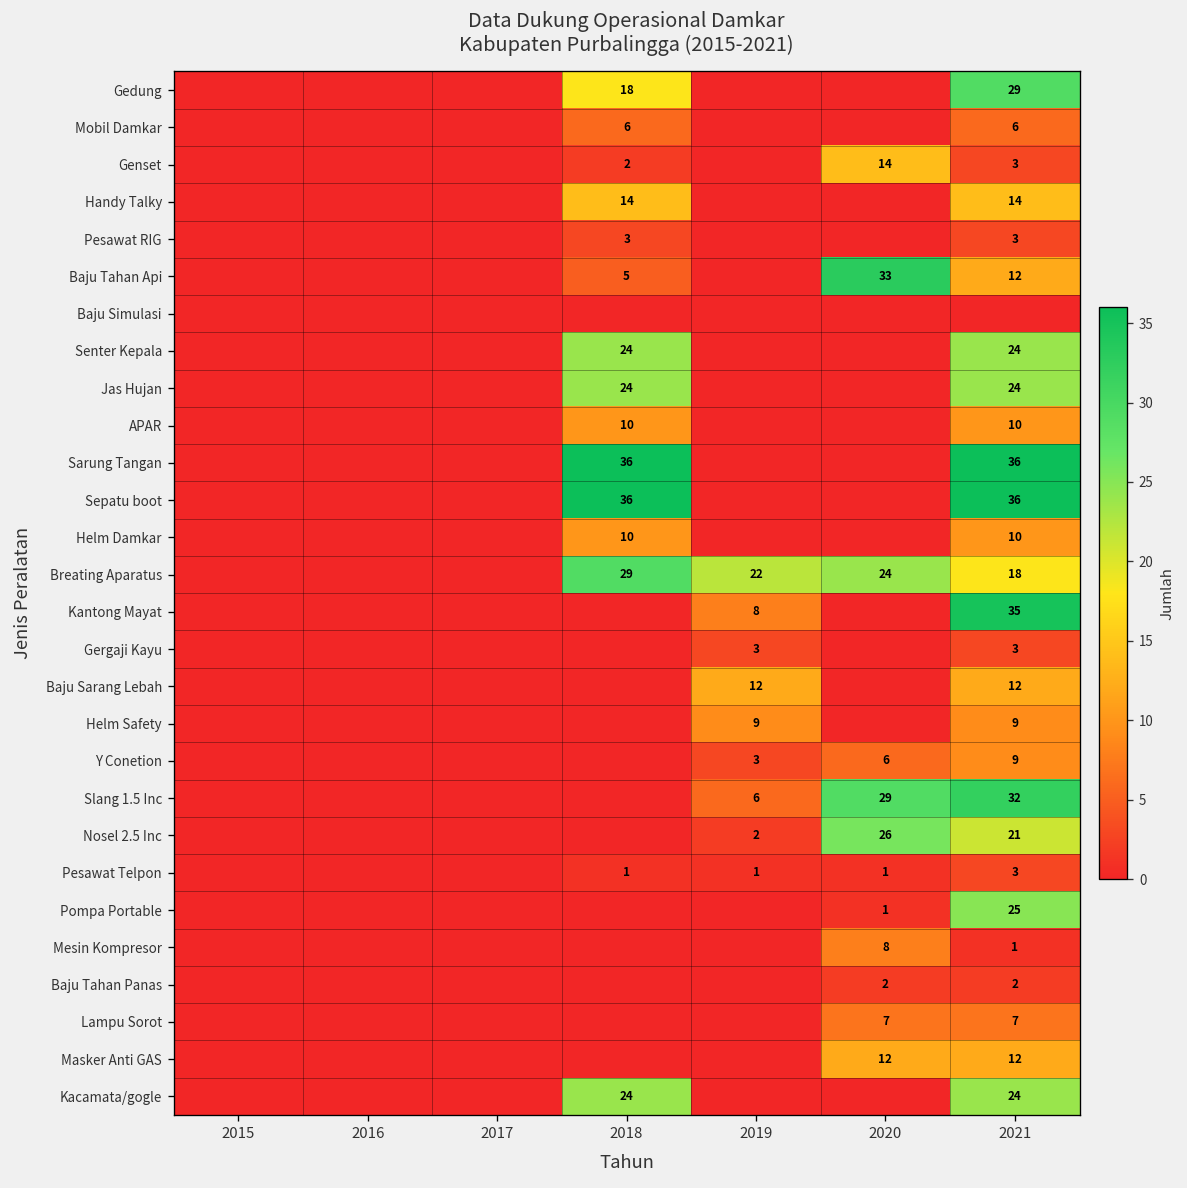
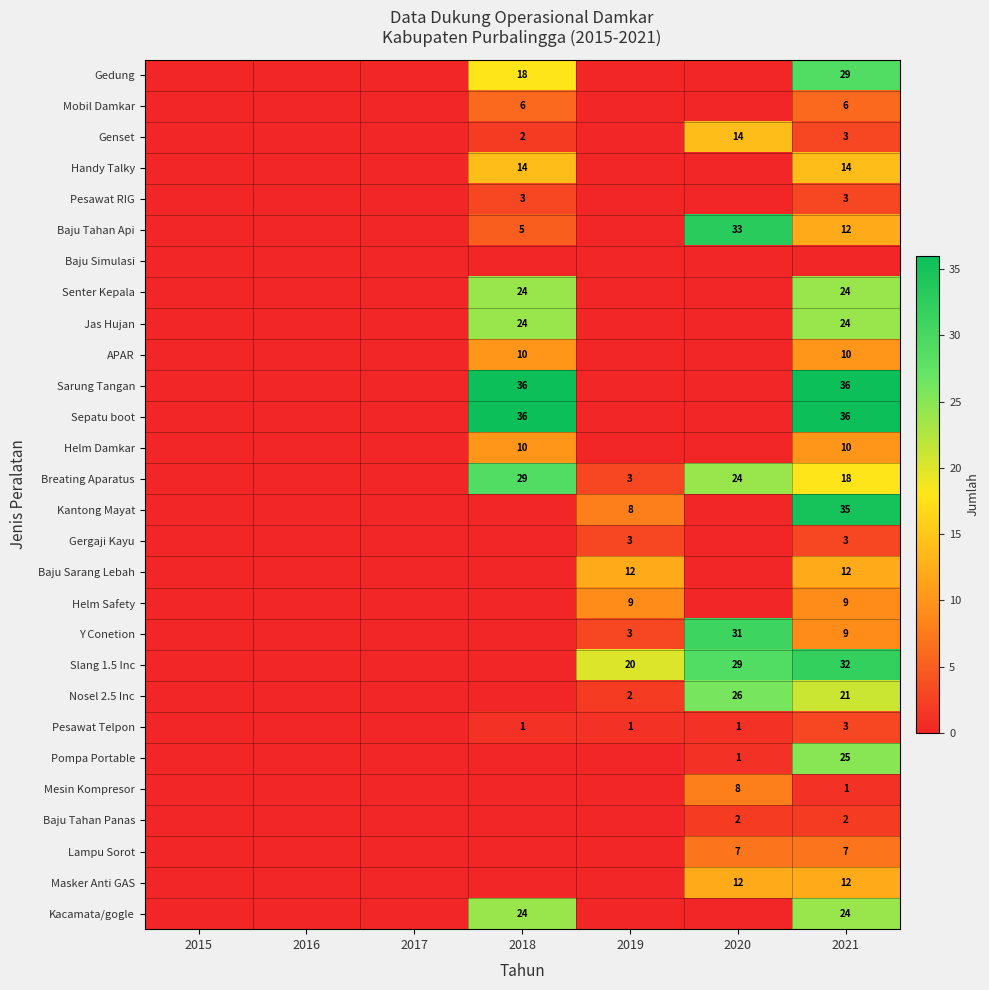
Breating Aparatus, 2019: 22 -> 3
Y Conetion, 2020: 6 -> 31
Slang 1.5 Inc, 2019: 6 -> 20
